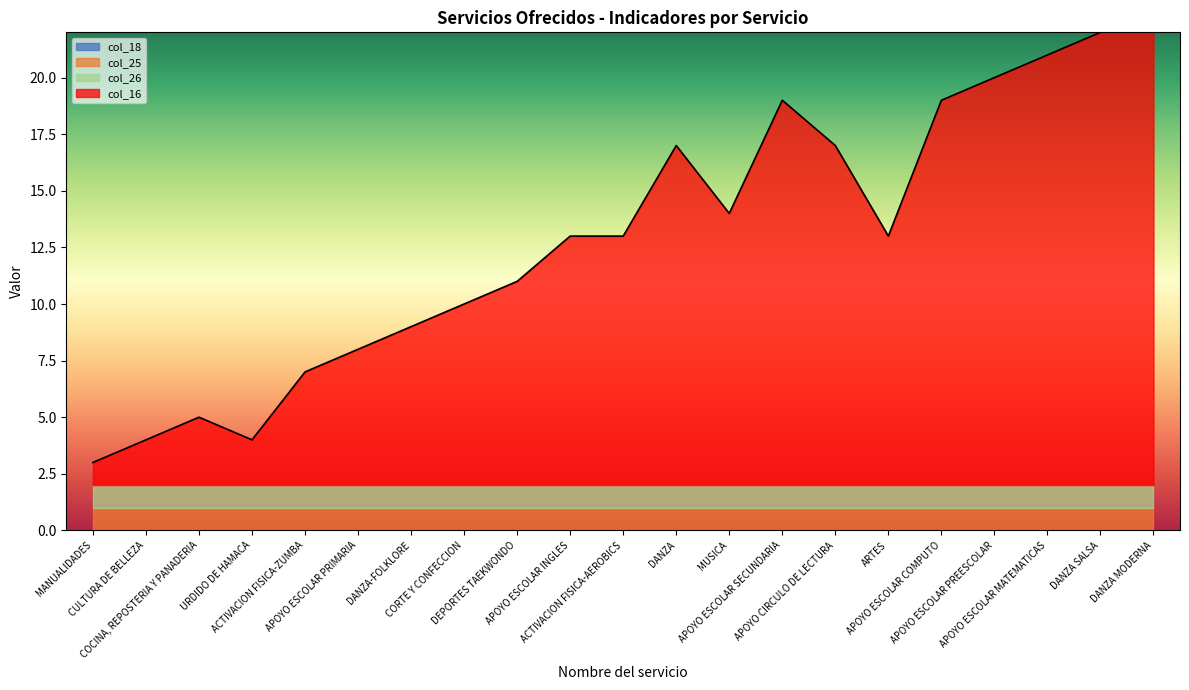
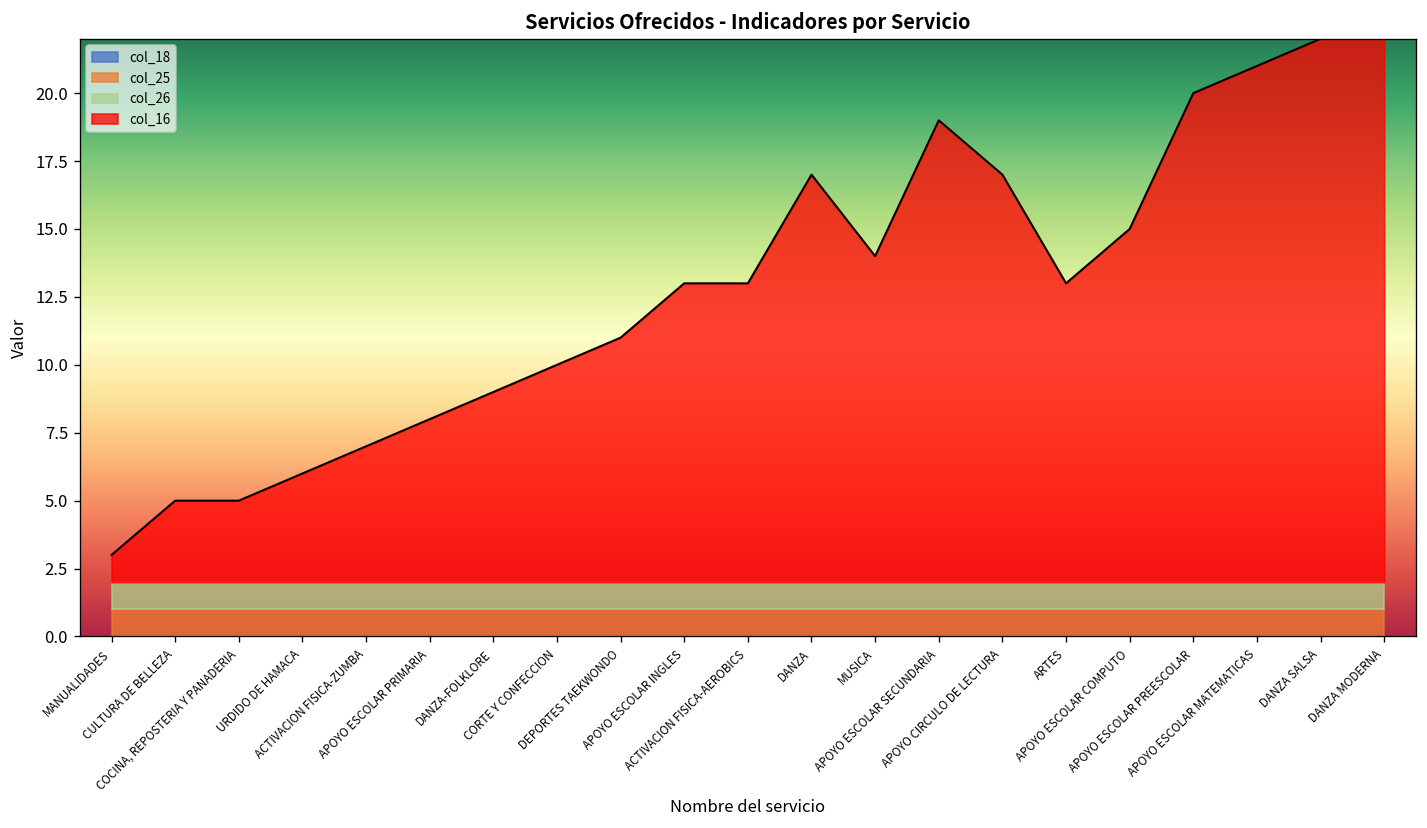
col_16, CULTURA DE BELLEZA: 4.0 -> 5.0
col_16, URDIDO DE HAMACA: 4.0 -> 6.0
col_16, APOYO ESCOLAR COMPUTO: 19.0 -> 15.0
